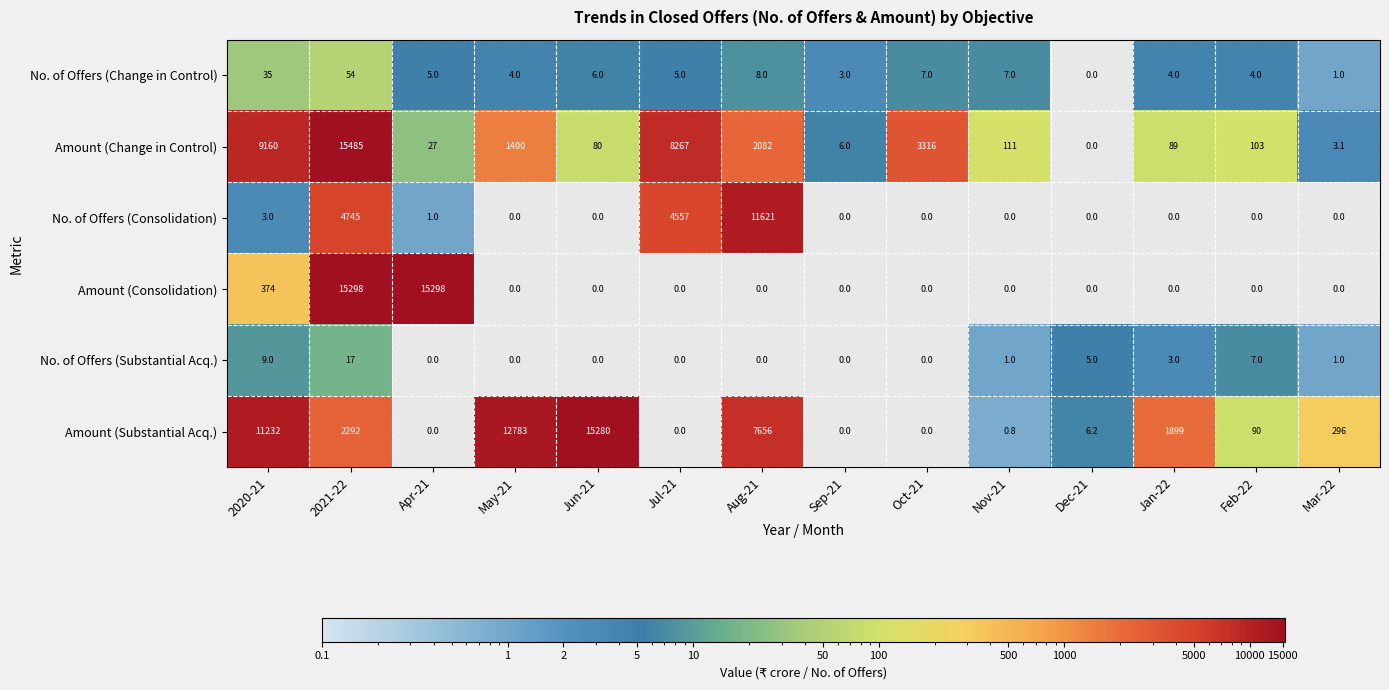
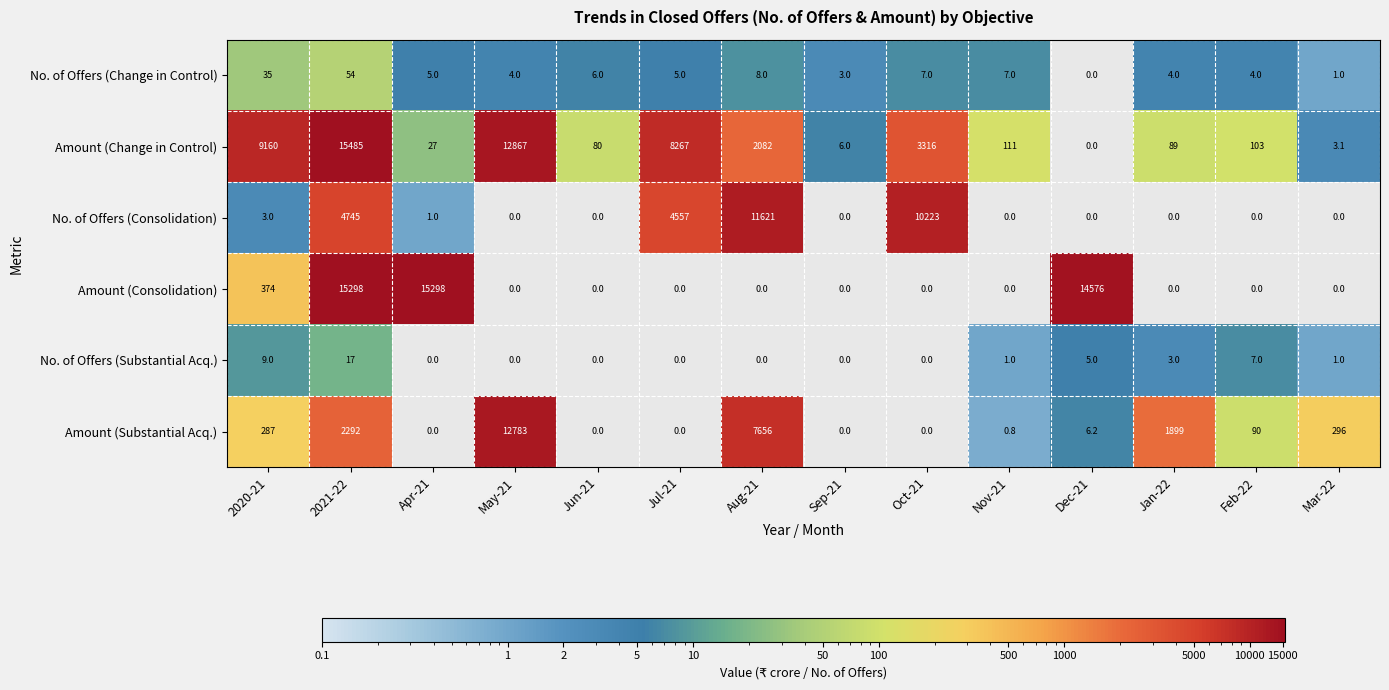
Amount (Change in Control), May-21: 1400 -> 12867
No. of Offers (Consolidation), Oct-21: 0.0 -> 10223
Amount (Consolidation), Dec-21: 0.0 -> 14576
Amount (Substantial Acq.), 2020-21: 11232 -> 287
Amount (Substantial Acq.), Jun-21: 15280 -> 0.0
